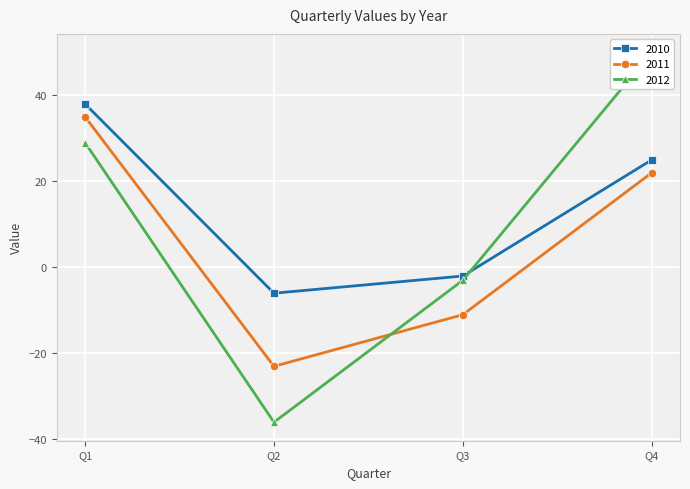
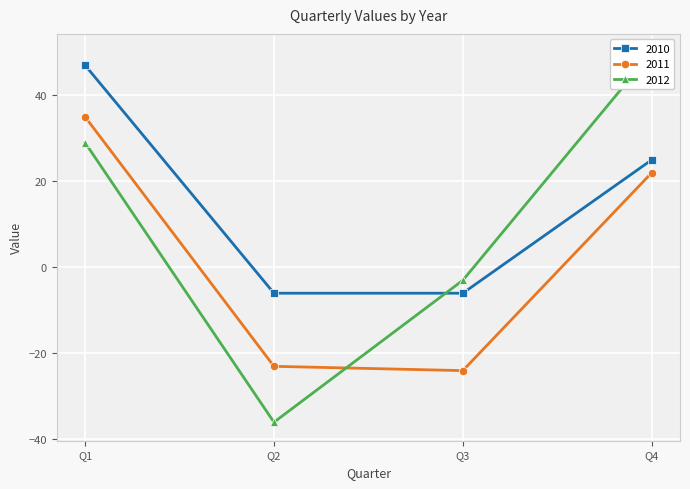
2010, Q1: 38 -> 47
2010, Q3: -2 -> -6
2011, Q3: -11 -> -24
